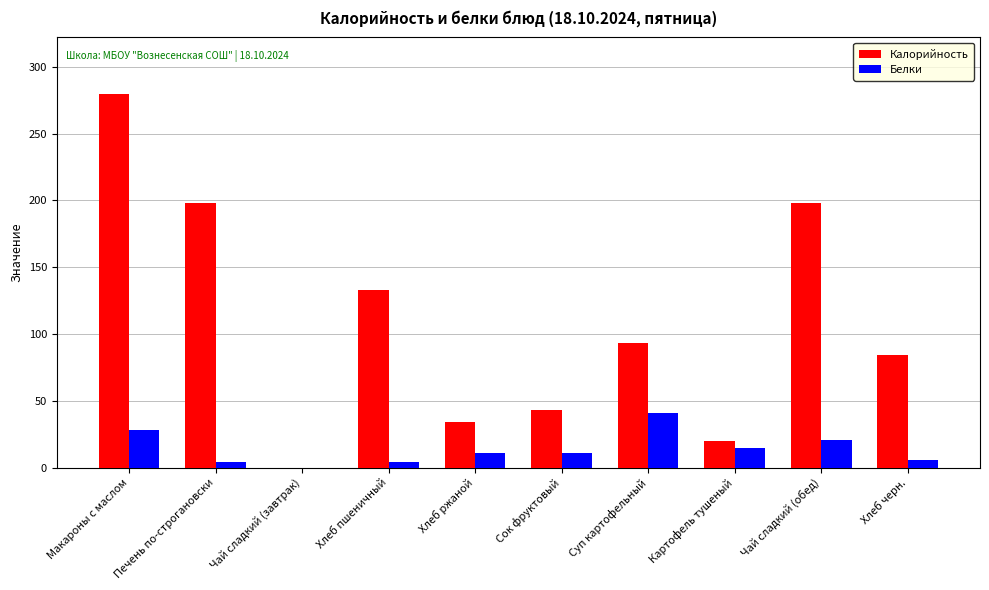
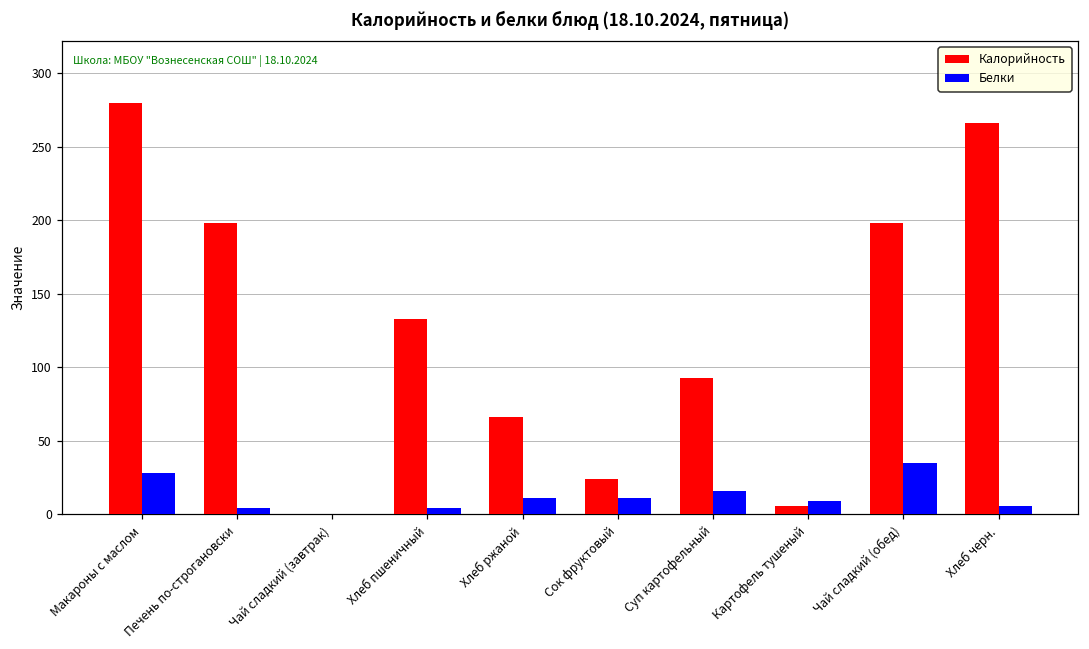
Калорийность, Хлеб ржаной: 34 -> 66
Калорийность, Сок фруктовый: 43 -> 24
Белки, Суп картофельный: 41 -> 16
Калорийность, Картофель тушеный: 20 -> 6
Белки, Картофель тушеный: 15 -> 9
Белки, Чай сладкий (обед): 21 -> 35
Калорийность, Хлеб черн.: 84 -> 266
